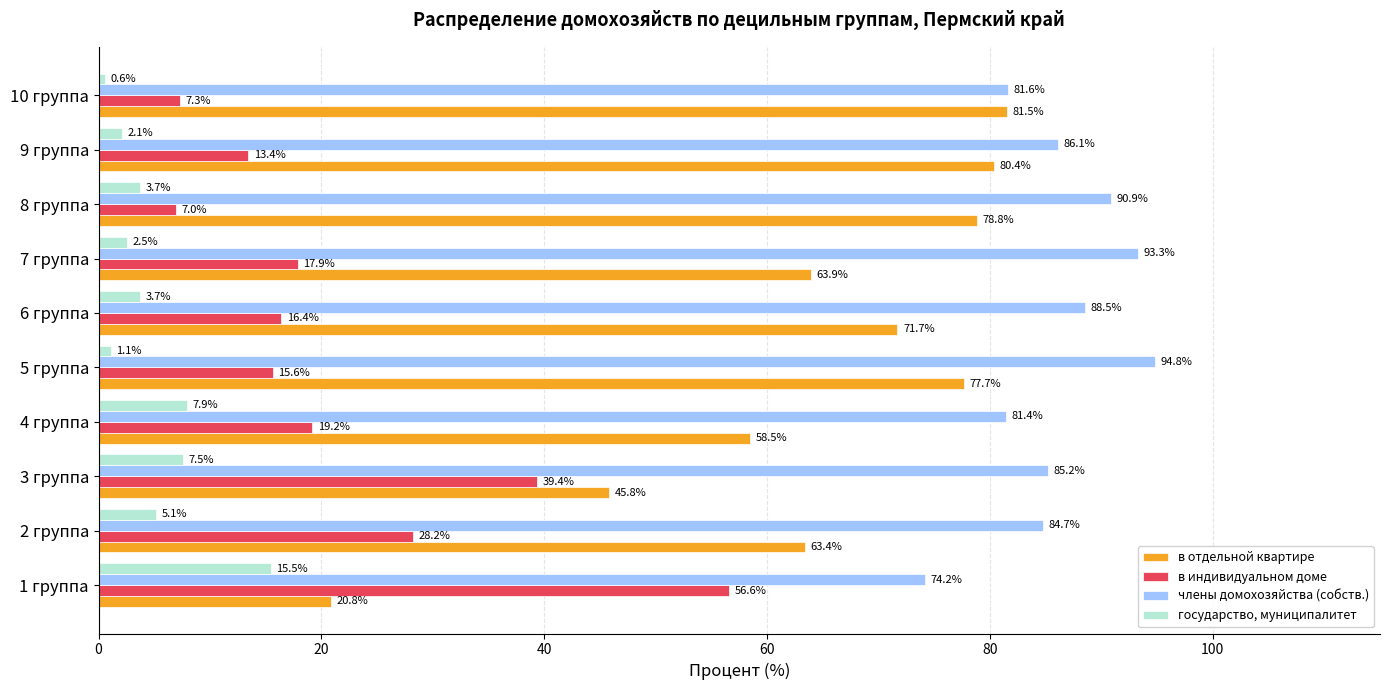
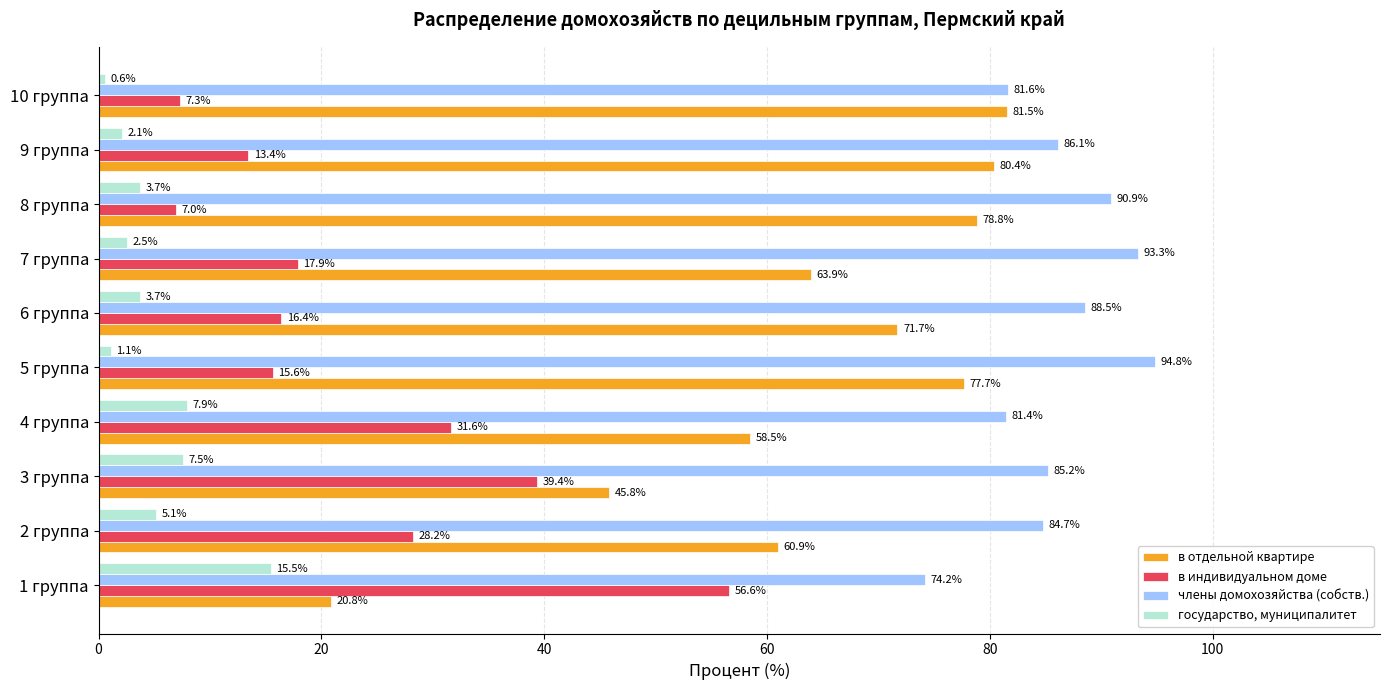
в индивидуальном доме, 4 группа: 19.2% -> 31.6%
в отдельной квартире, 2 группа: 63.4% -> 60.9%
